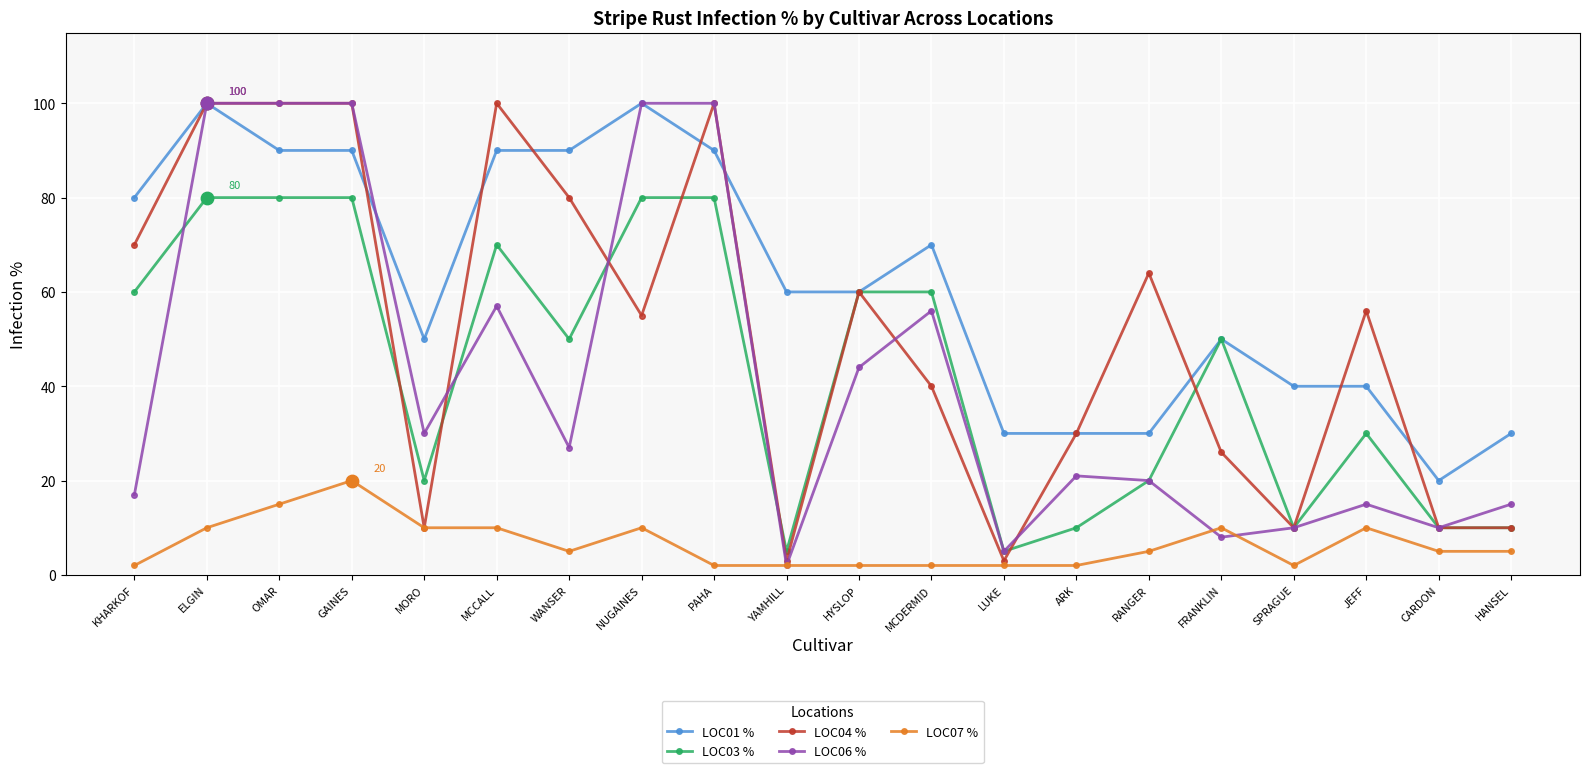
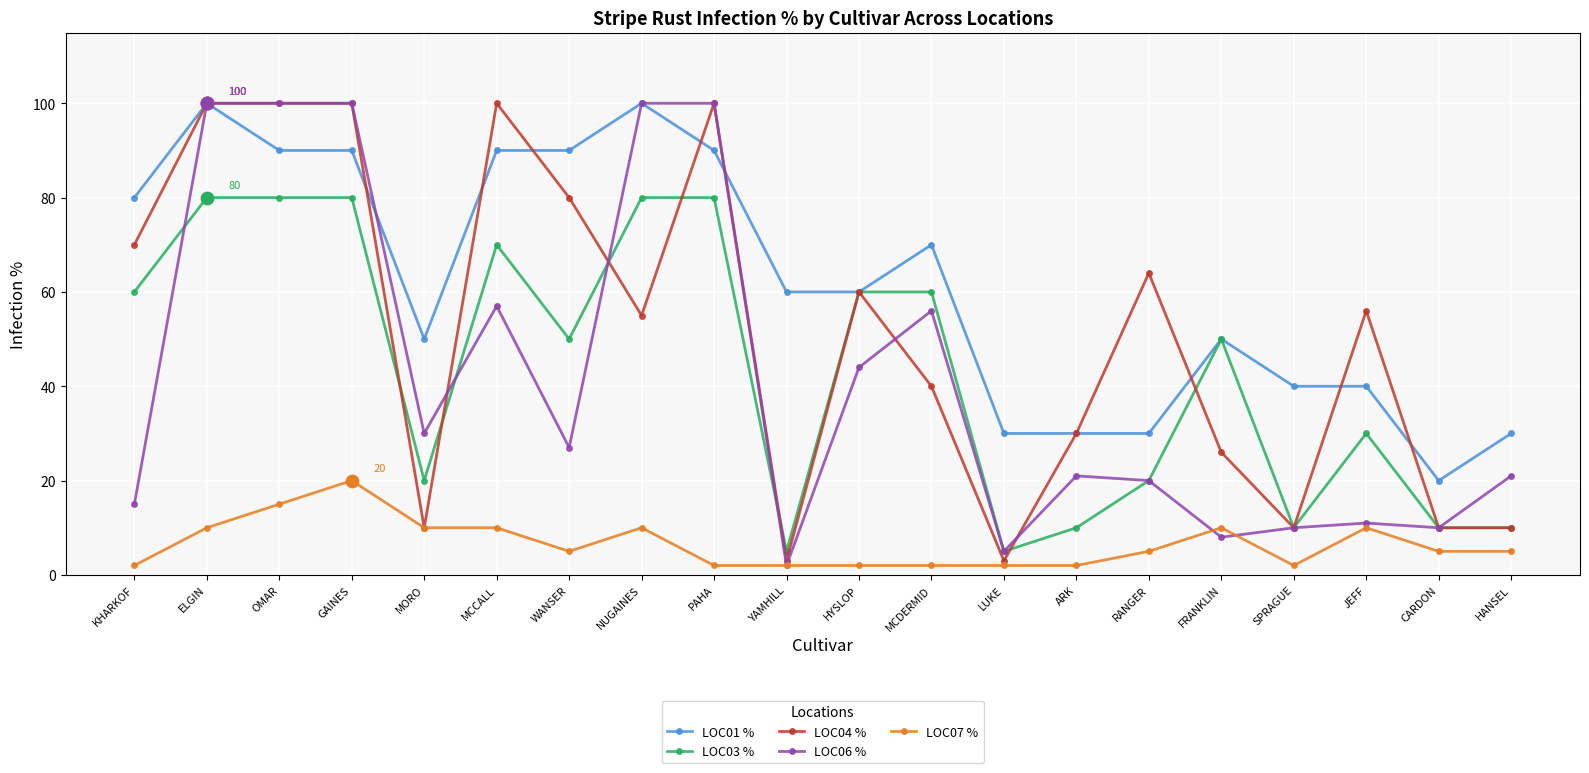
LOC06 %, KHARKOF: 17 -> 15
LOC06 %, JEFF: 15 -> 11
LOC06 %, HANSEL: 15 -> 21
